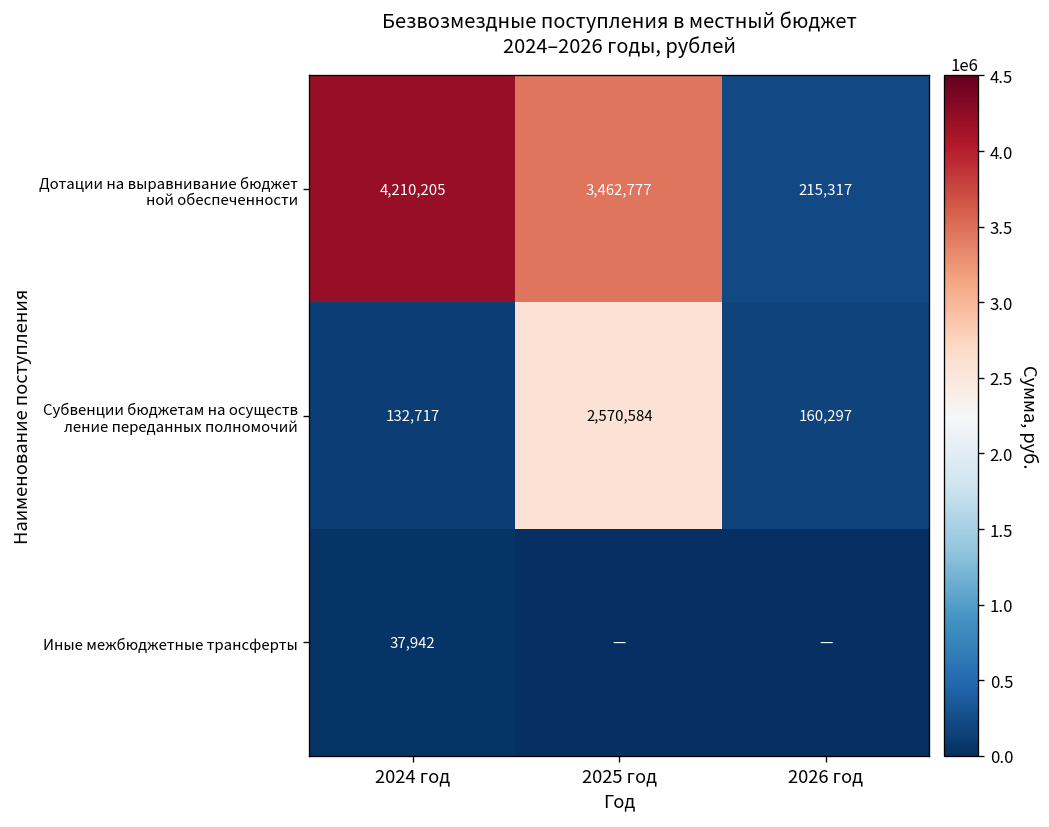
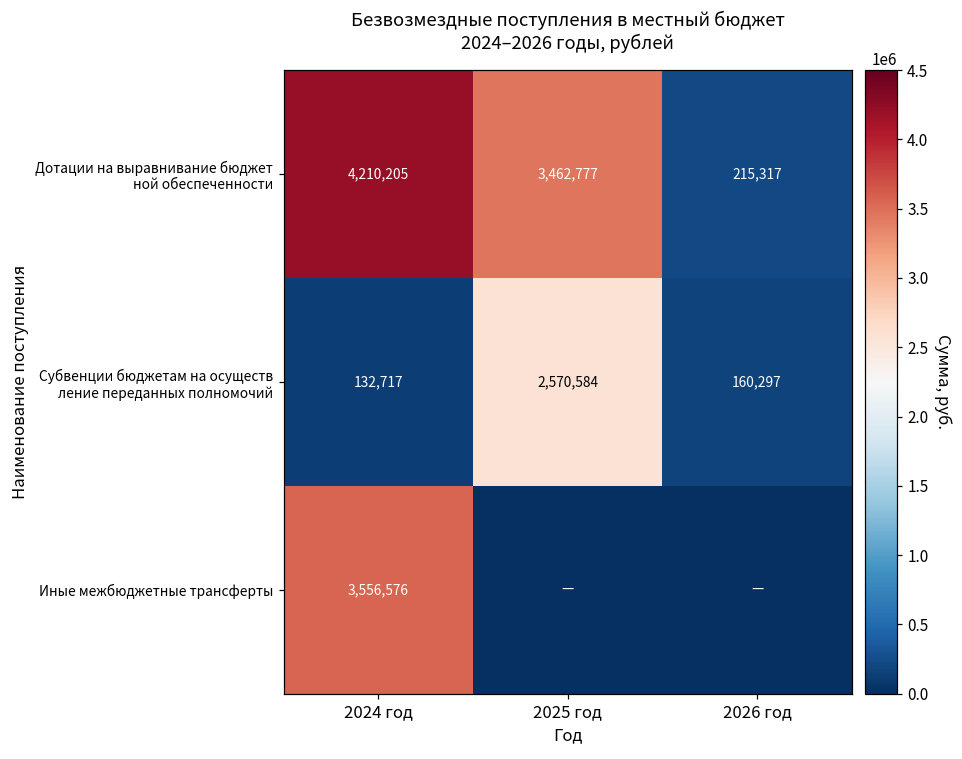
Иные межбюджетные трансферты, 2024 год: 37,942 -> 3,556,576
